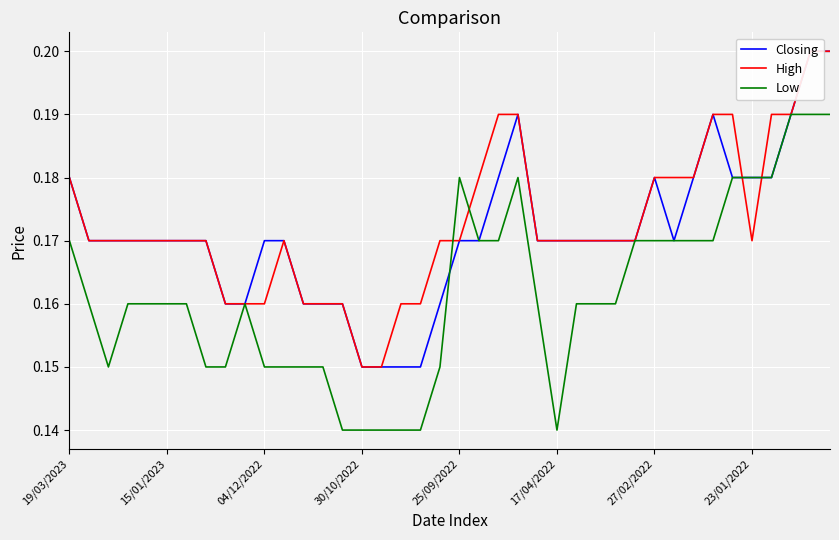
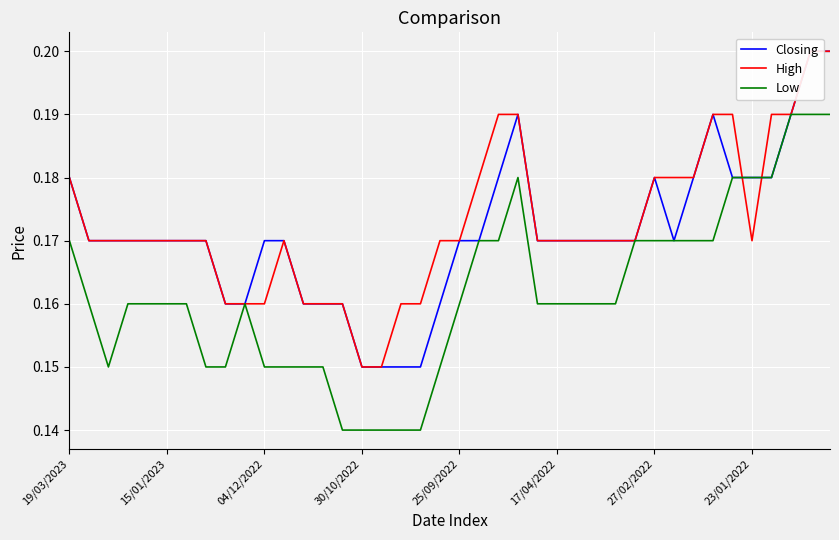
Low, 25/09/2022: 0.18 -> 0.16
Low, 17/04/2022: 0.14 -> 0.16
